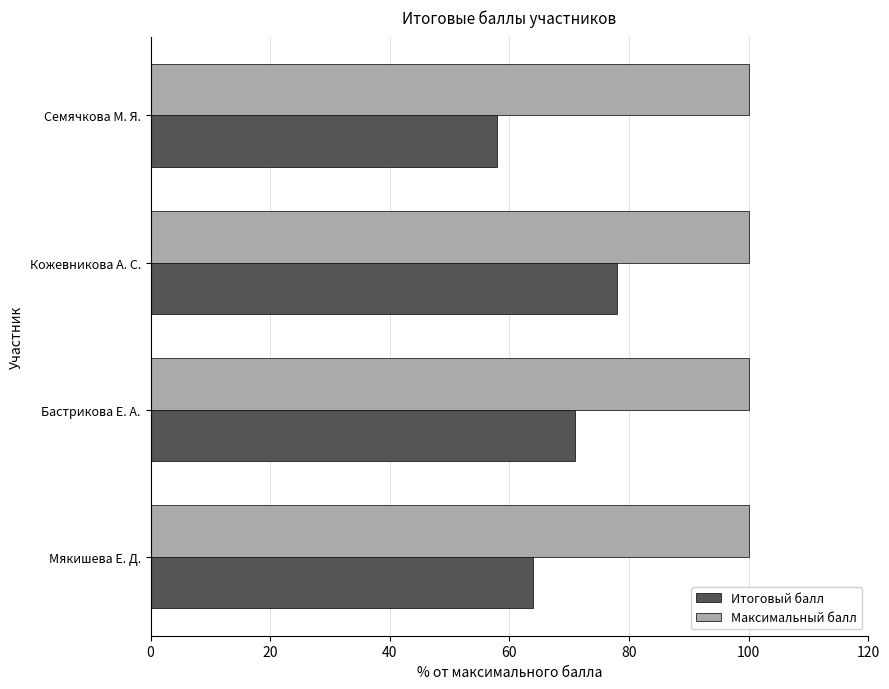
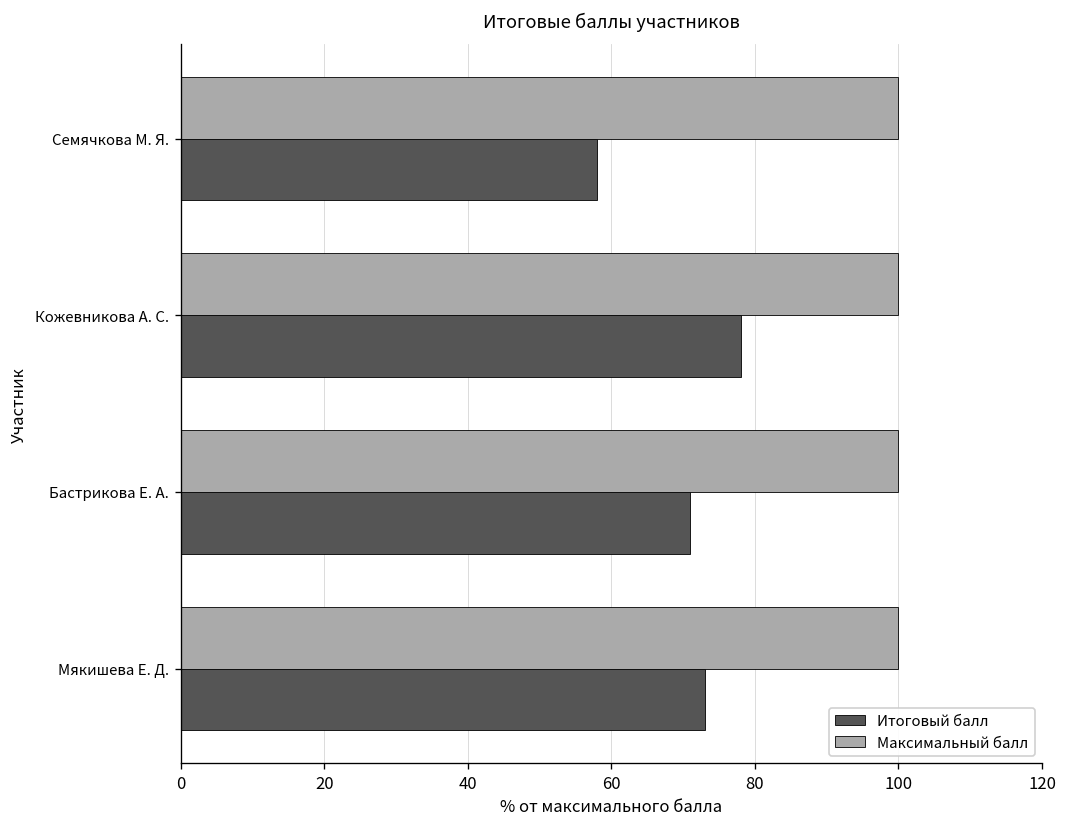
Итоговый балл, Мякишева Е. Д.: 64 -> 73
